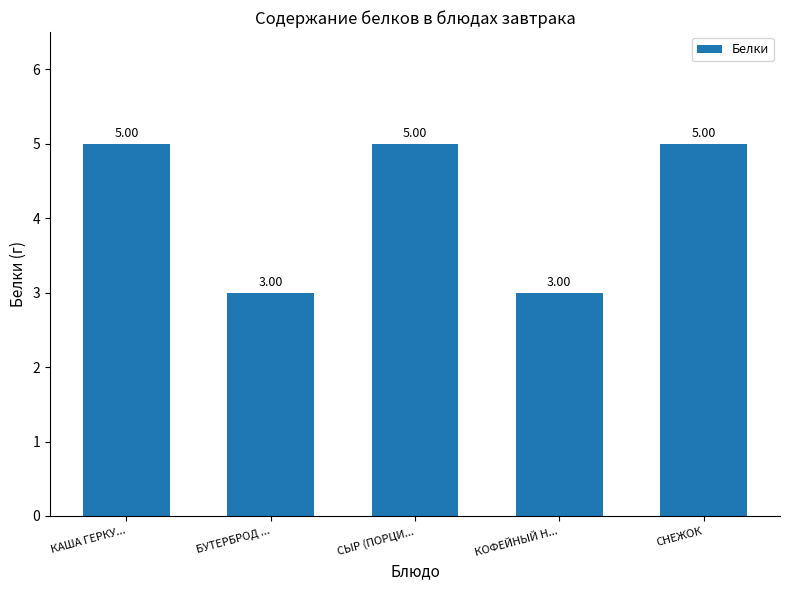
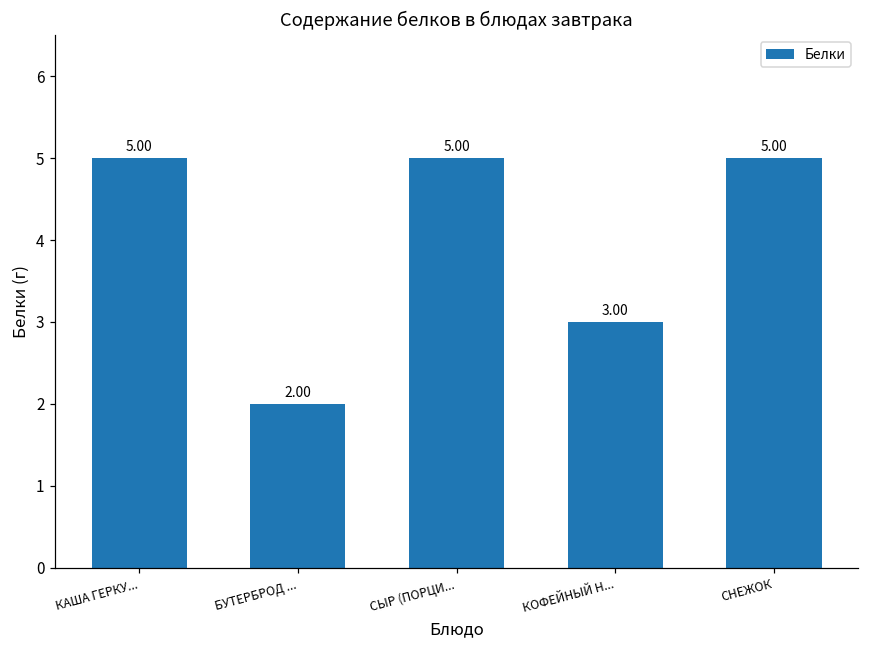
БУТЕРБРОД ...: 3.00 -> 2.00
